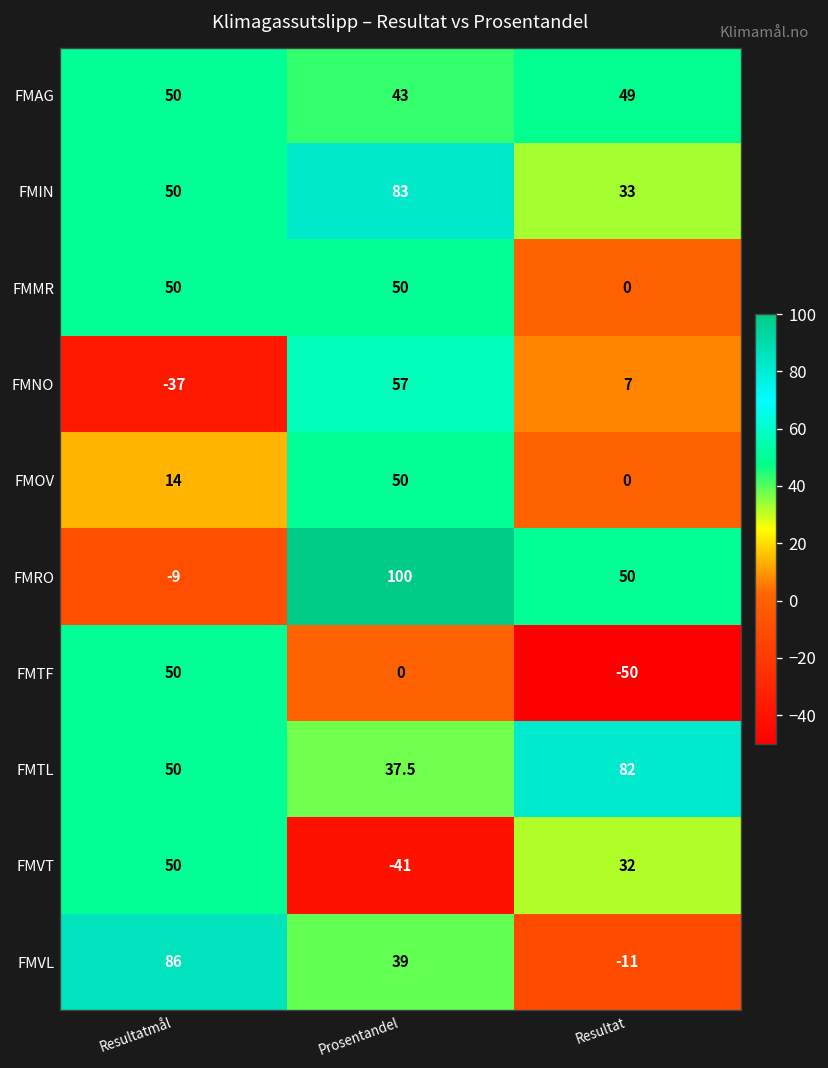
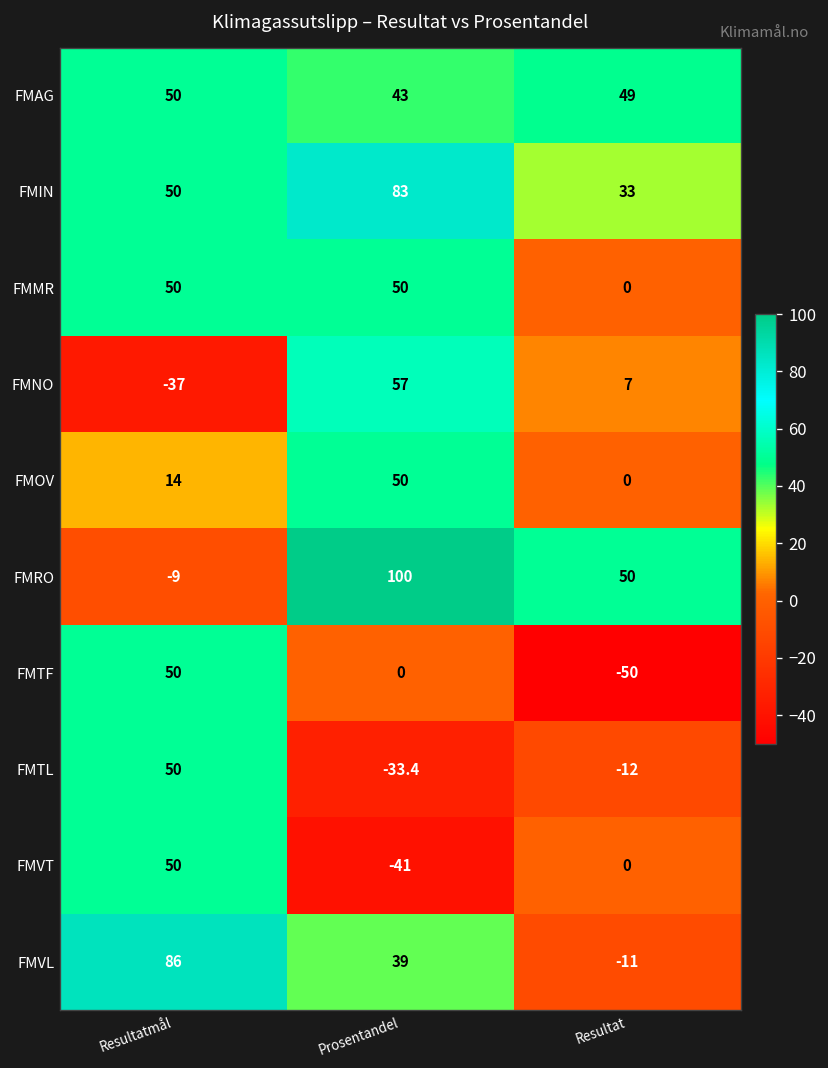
FMTL, Prosentandel: 37.5 -> -33.4
FMTL, Resultat: 82 -> -12
FMVT, Resultat: 32 -> 0
